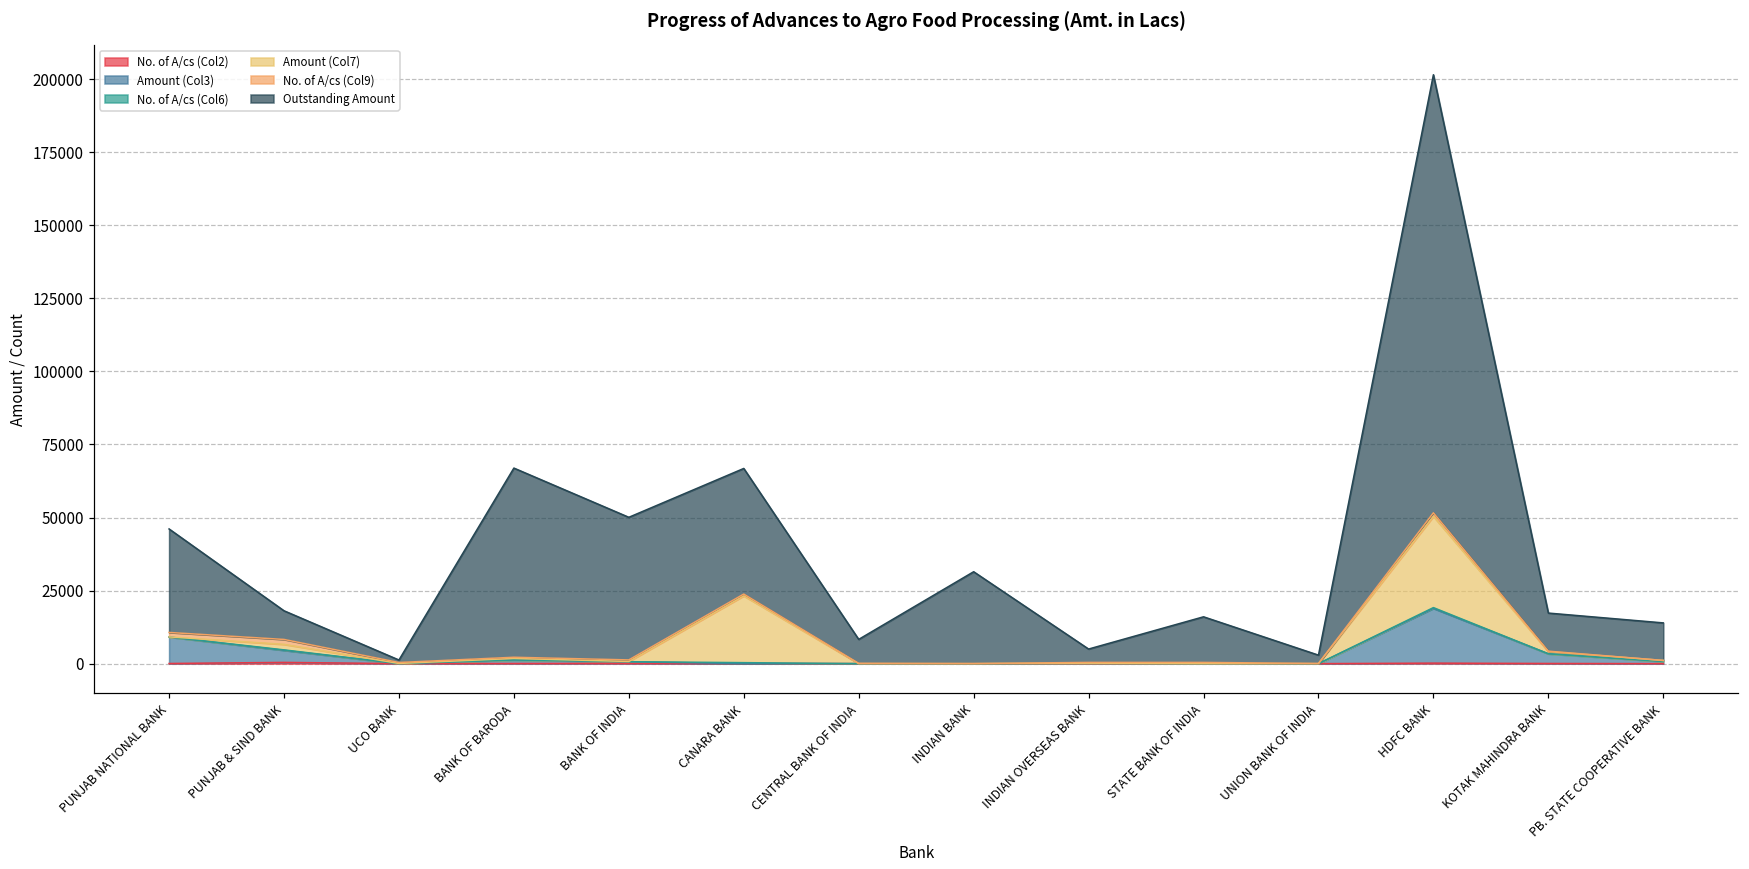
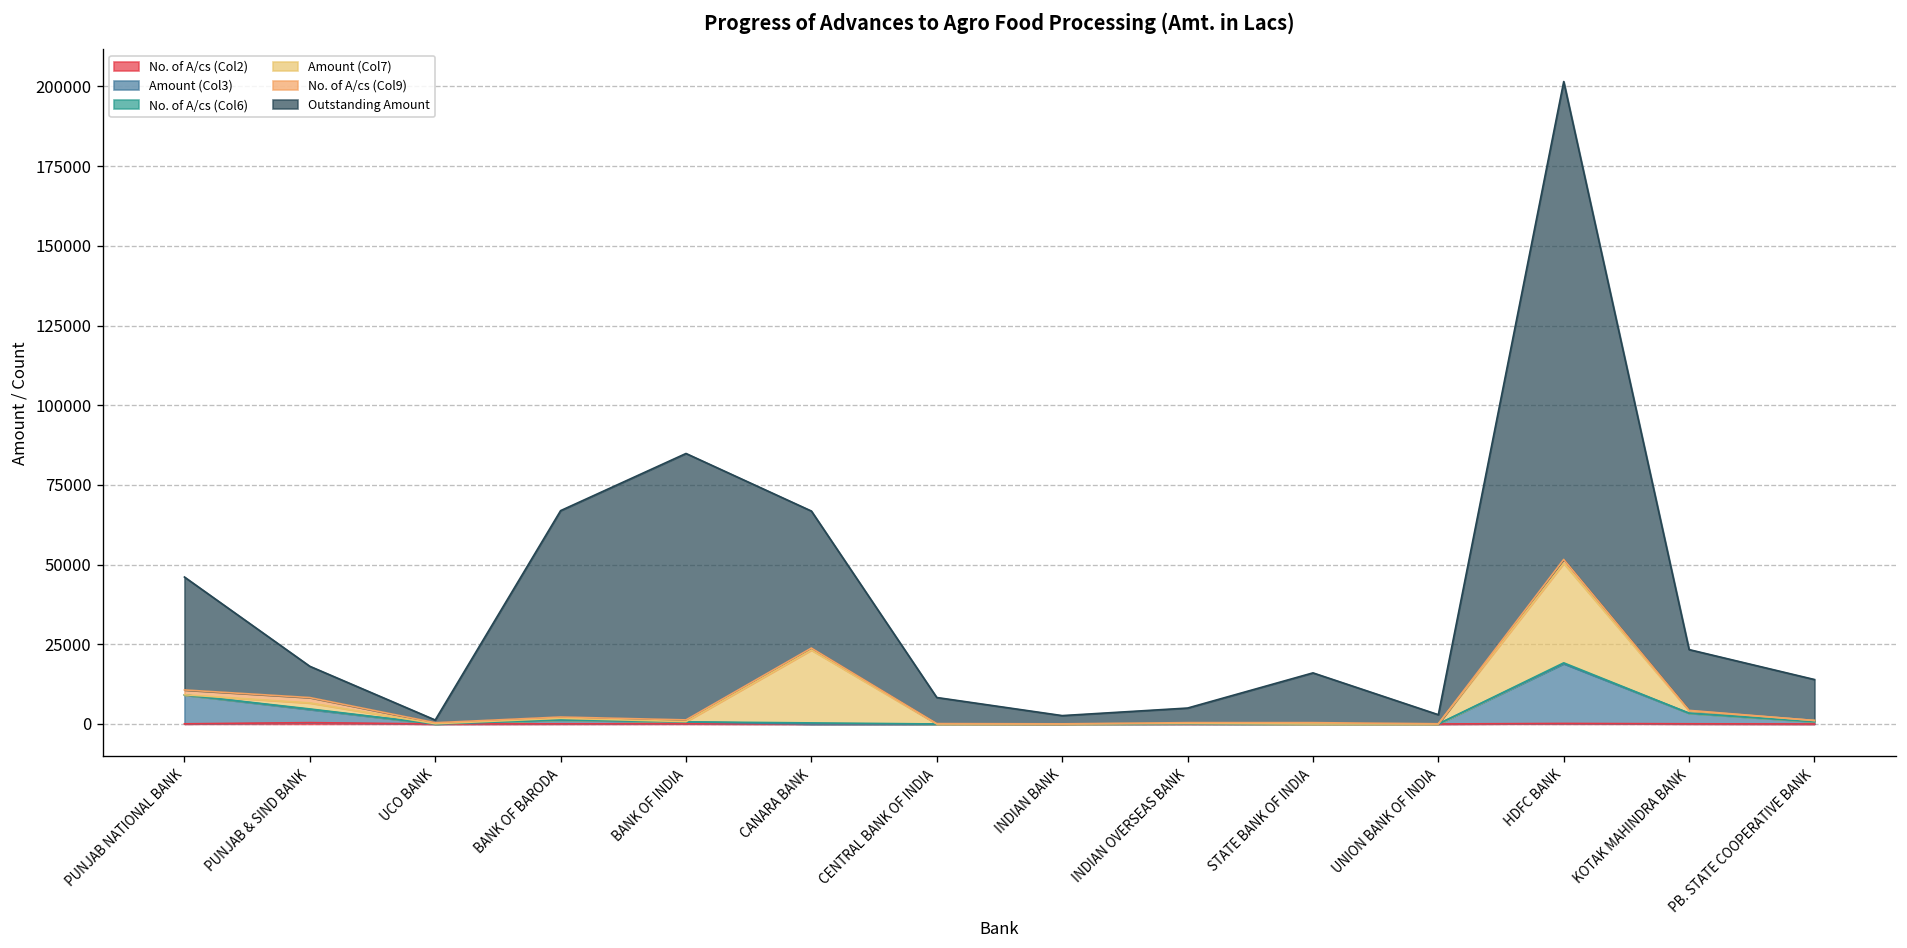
Outstanding Amount, BANK OF INDIA: 49000 -> 84000
Outstanding Amount, INDIAN BANK: 31000 -> 3000
Outstanding Amount, KOTAK MAHINDRA BANK: 13000 -> 19000
